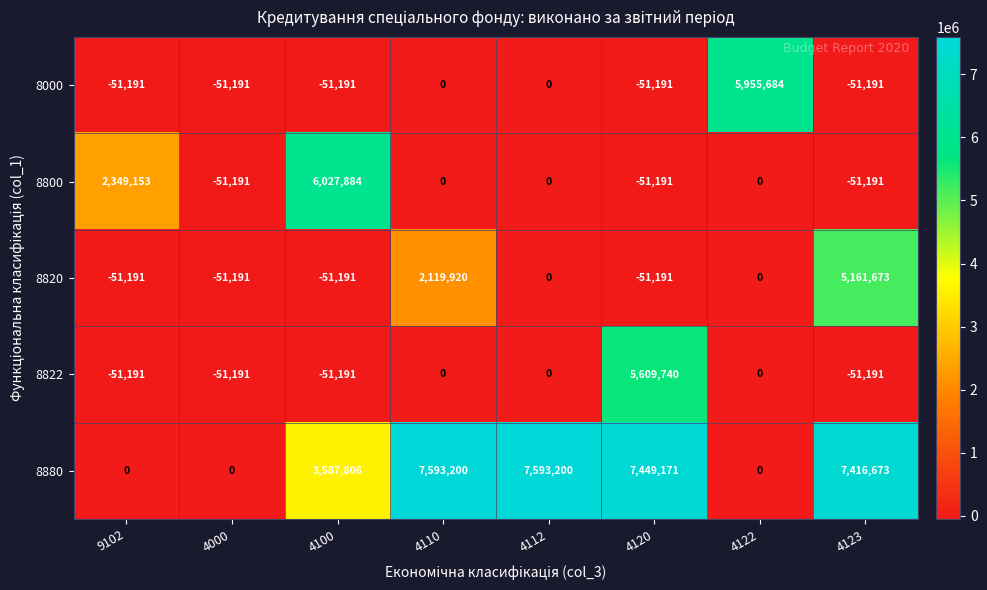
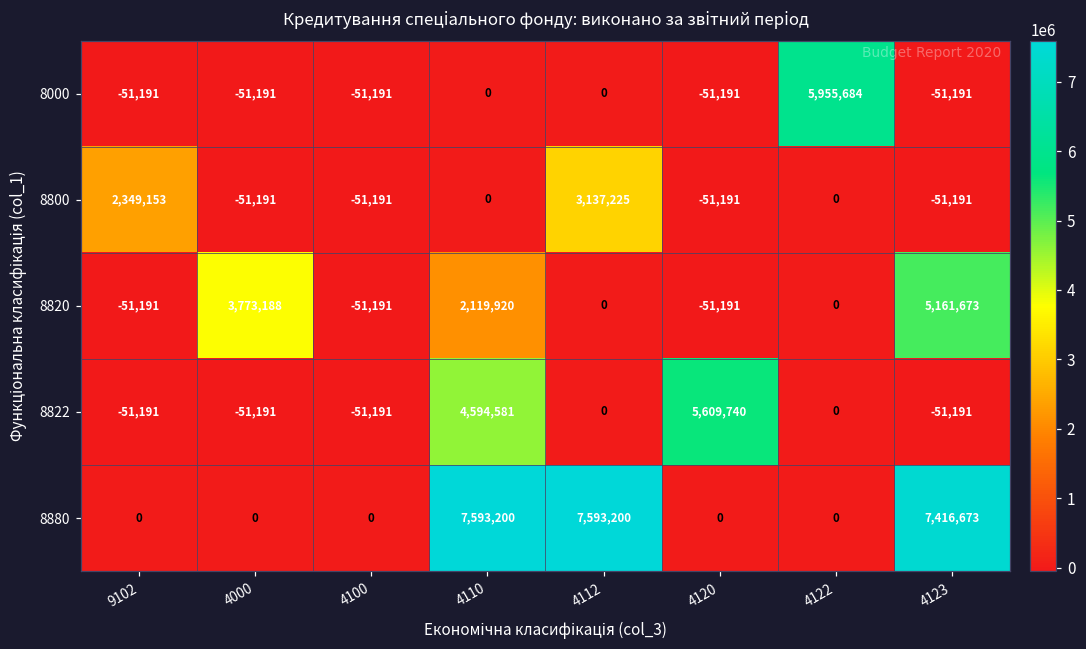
8800, 4100: 6,027,884 -> -51,191
8800, 4112: 0 -> 3,137,225
8820, 4000: -51,191 -> 3,773,188
8822, 4110: 0 -> 4,594,581
8880, 4100: 3,587,806 -> 0
8880, 4120: 7,449,171 -> 0
